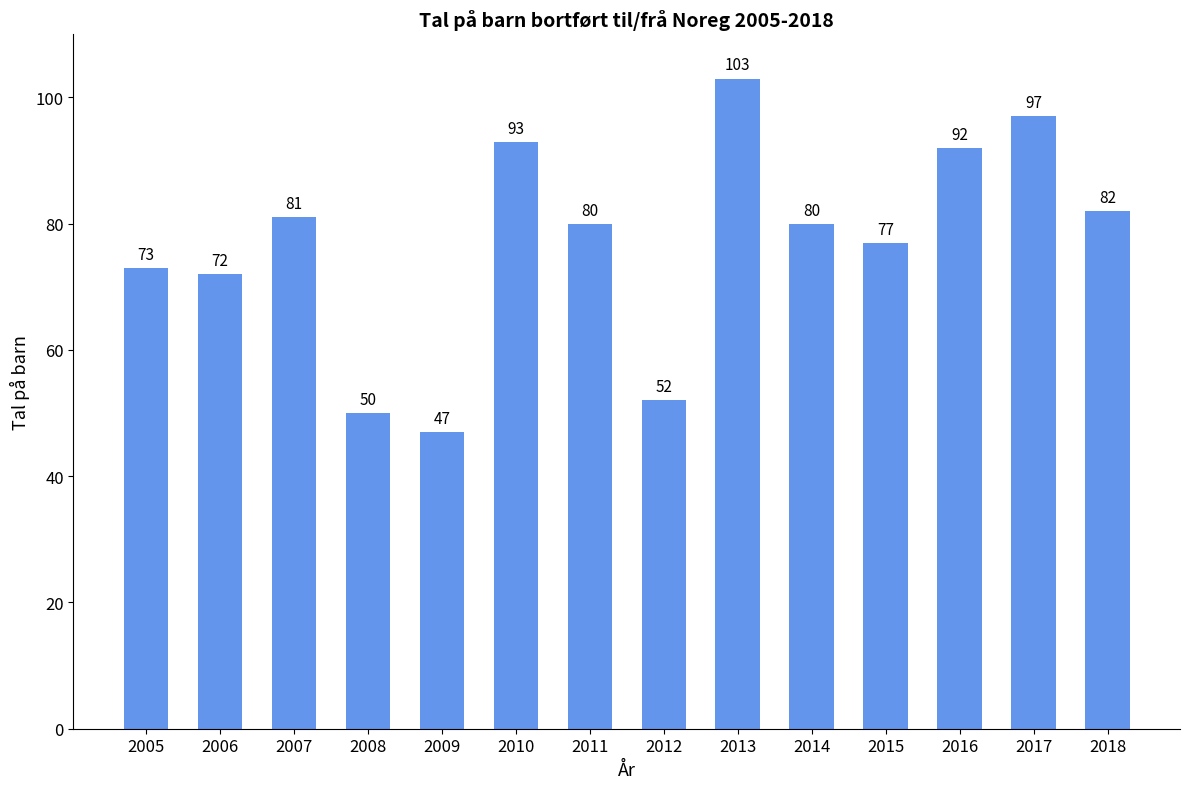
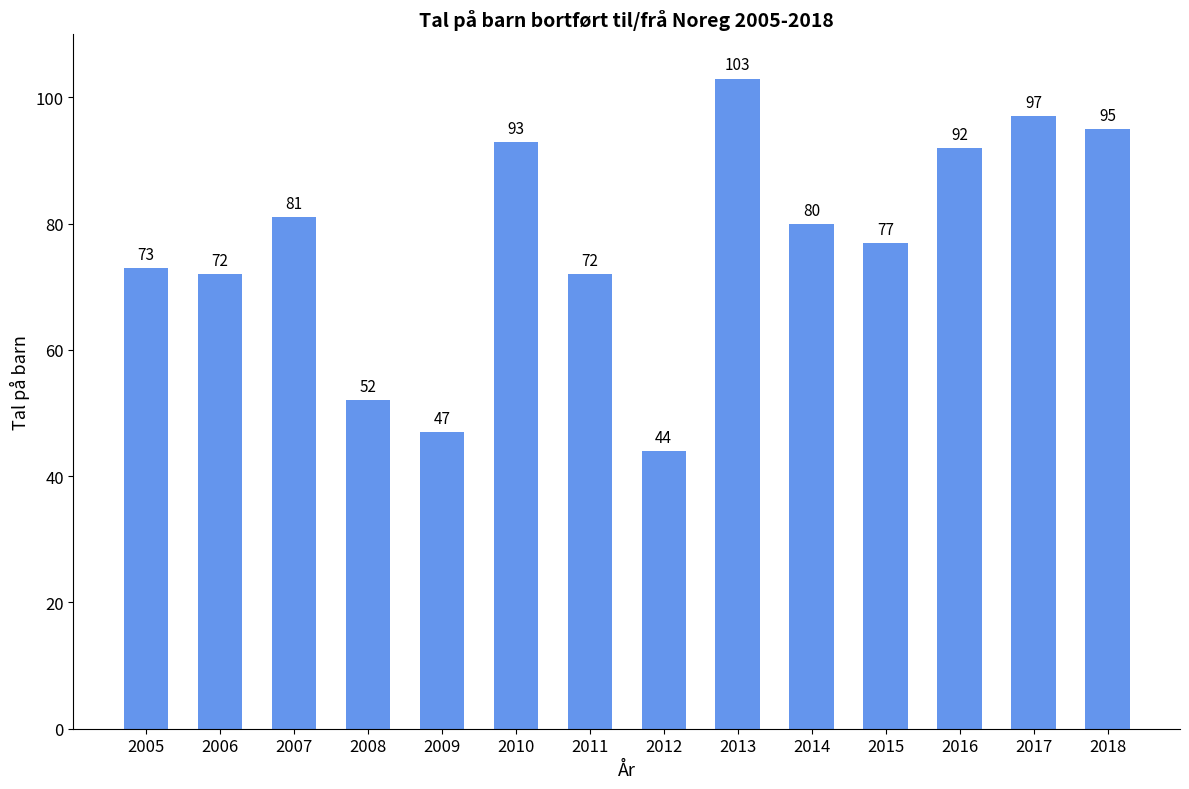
2008: 50 -> 52
2011: 80 -> 72
2012: 52 -> 44
2018: 82 -> 95
